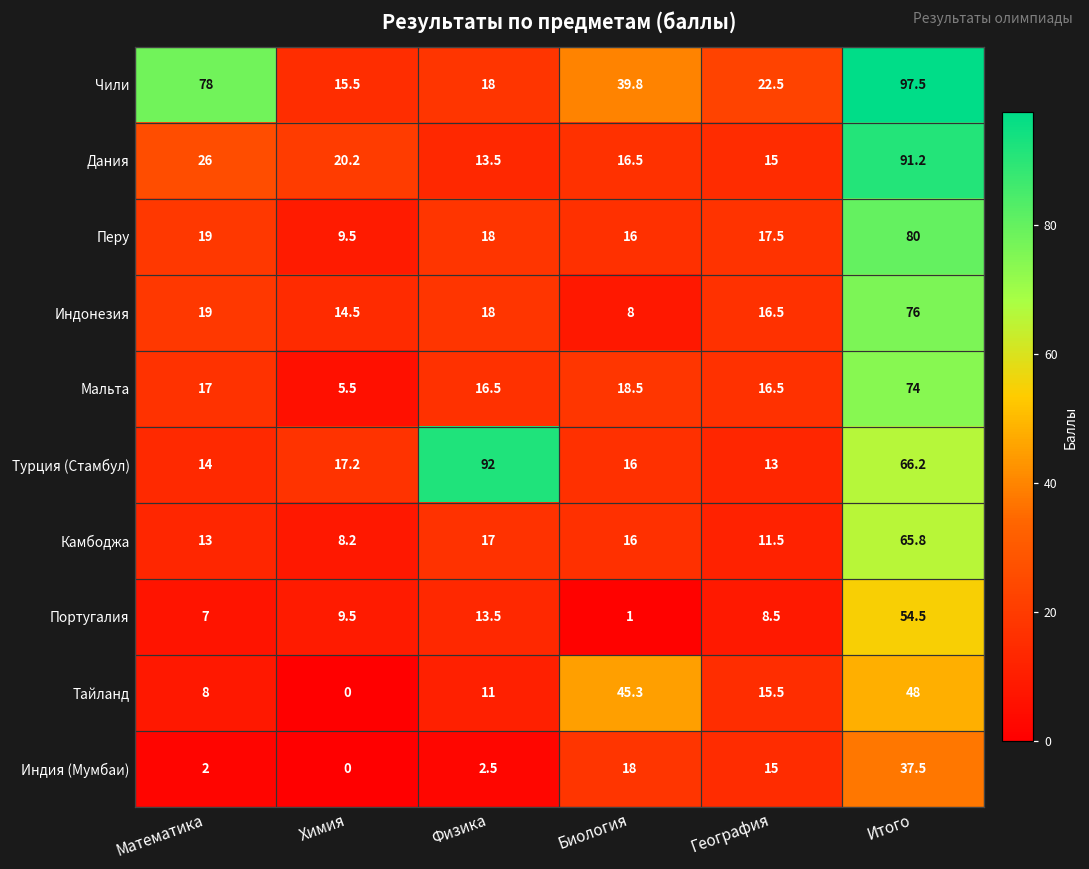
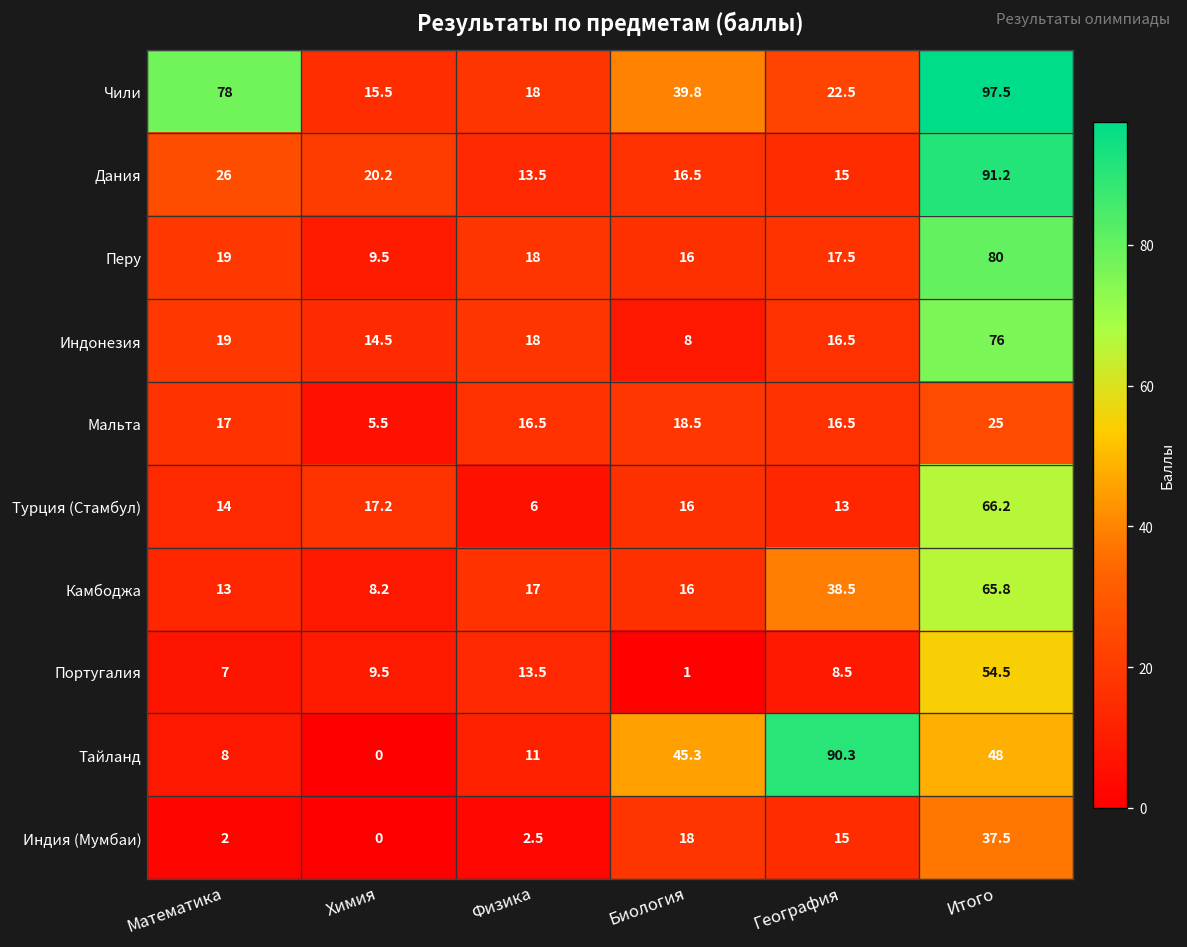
Мальта, Итого: 74 -> 25
Турция (Стамбул), Физика: 92 -> 6
Камбоджа, География: 11.5 -> 38.5
Тайланд, География: 15.5 -> 90.3
